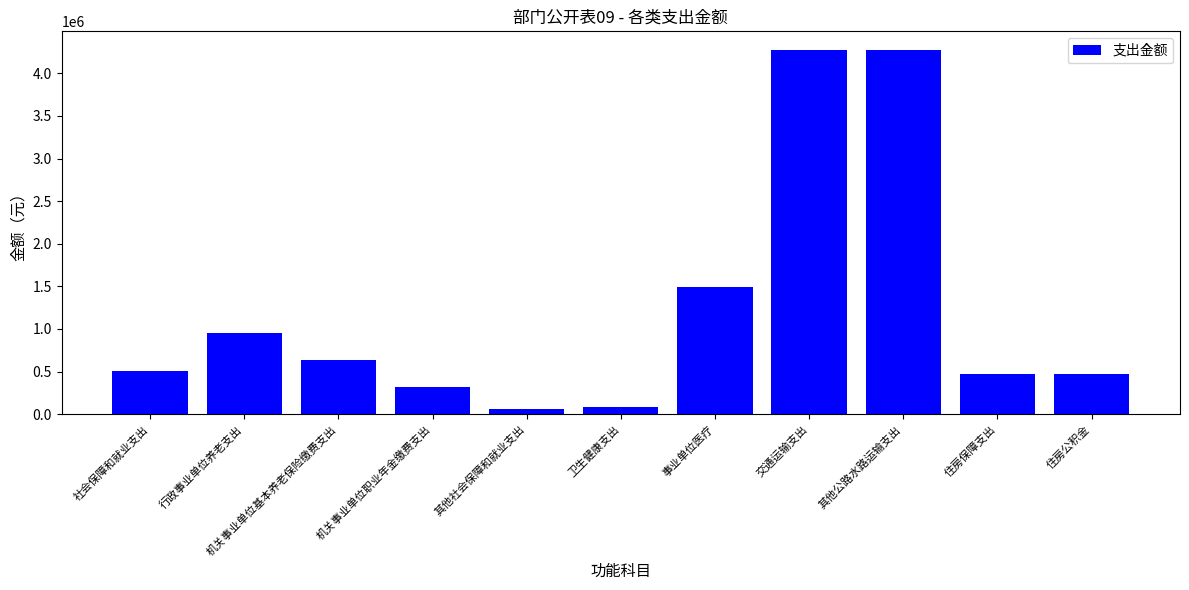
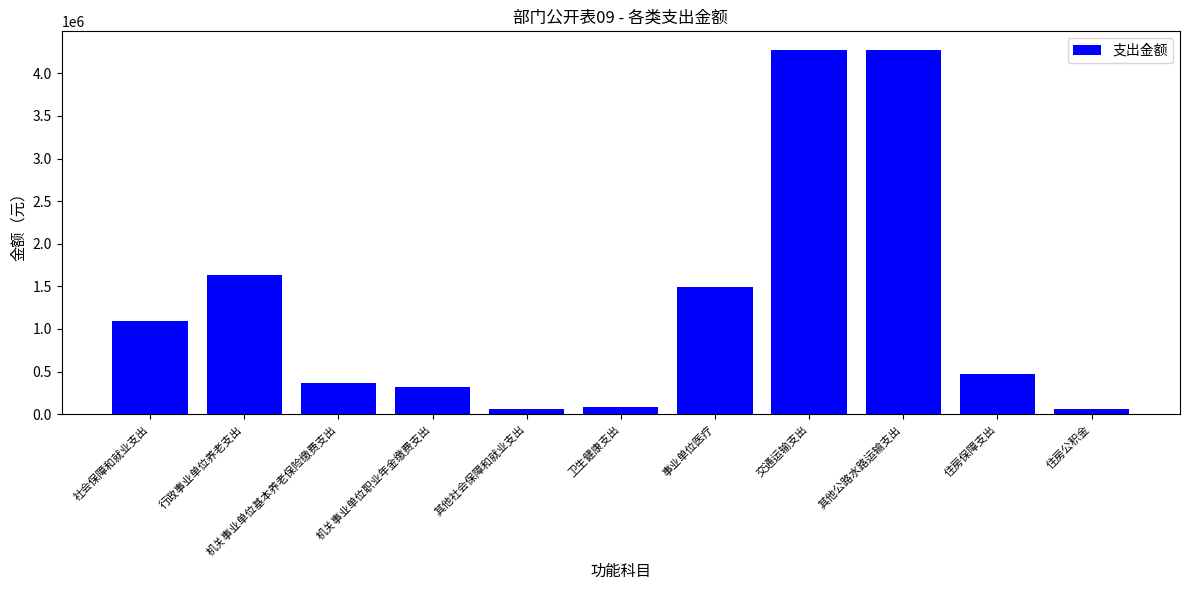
社会保障和就业支出: 500000 -> 1100000
行政事业单位养老支出: 900000 -> 1600000
机关事业单位基本养老保险缴费支出: 600000 -> 400000
住房公积金: 500000 -> 100000
